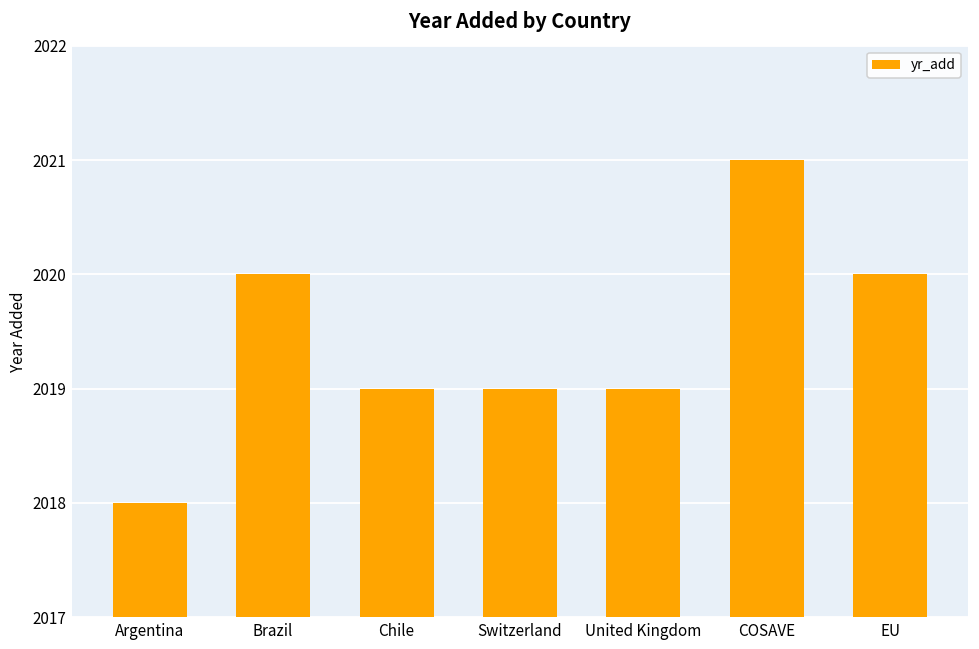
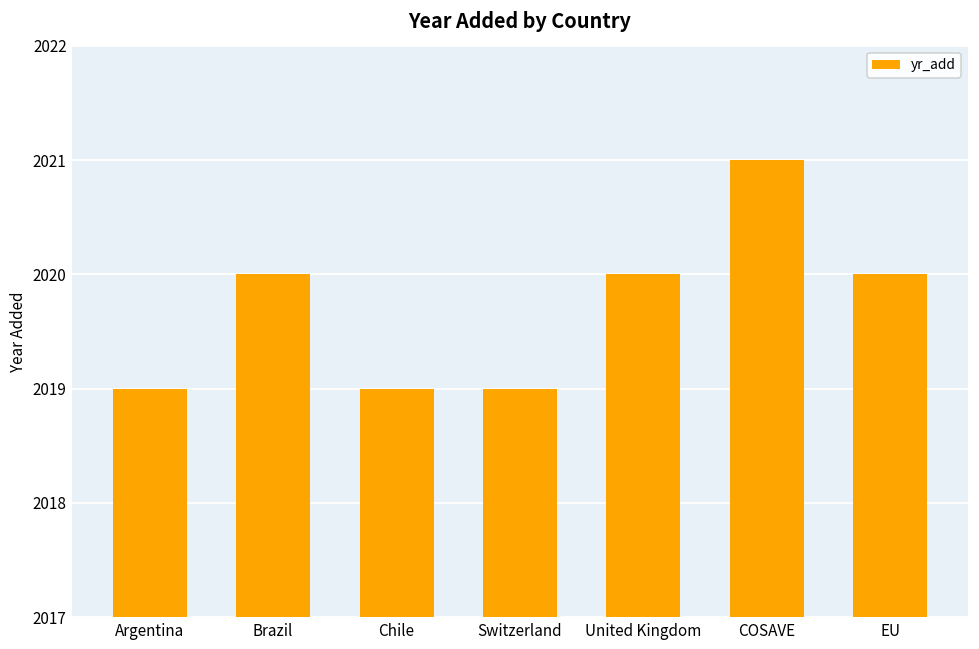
Argentina: 2018 -> 2019
United Kingdom: 2019 -> 2020
